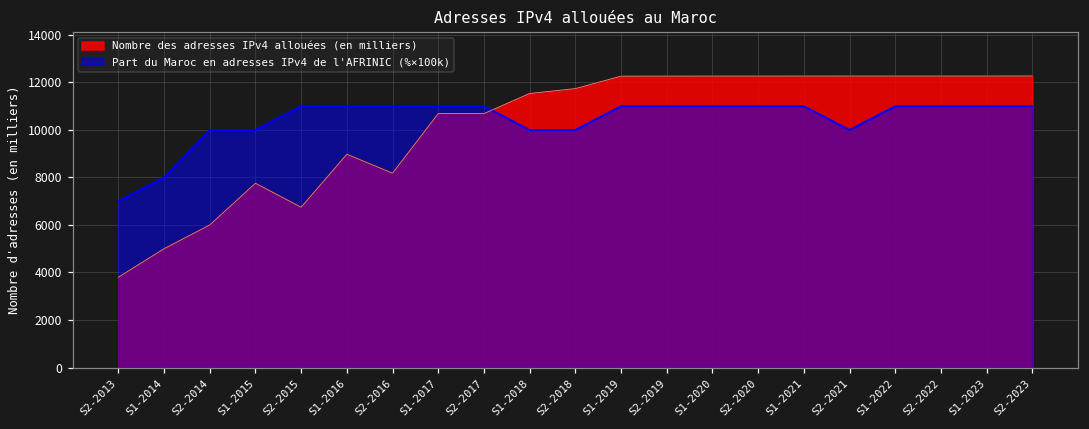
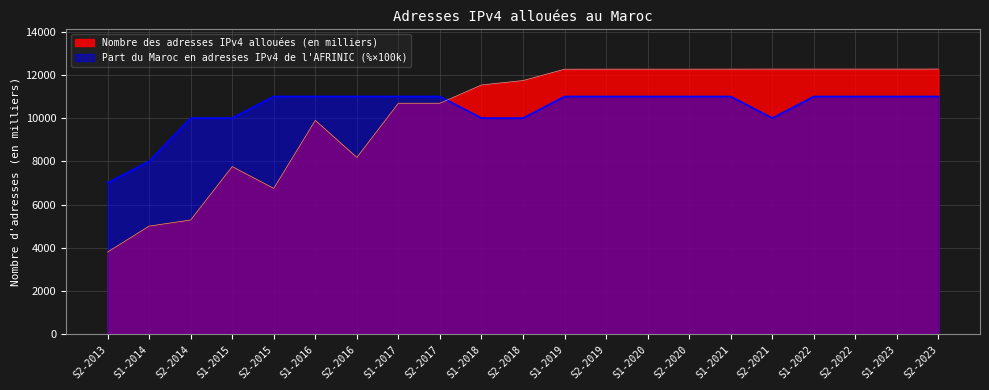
Nombre des adresses IPv4 allouées (en milliers), S2-2014: 6000 -> 5300
Nombre des adresses IPv4 allouées (en milliers), S1-2016: 9000 -> 9900
